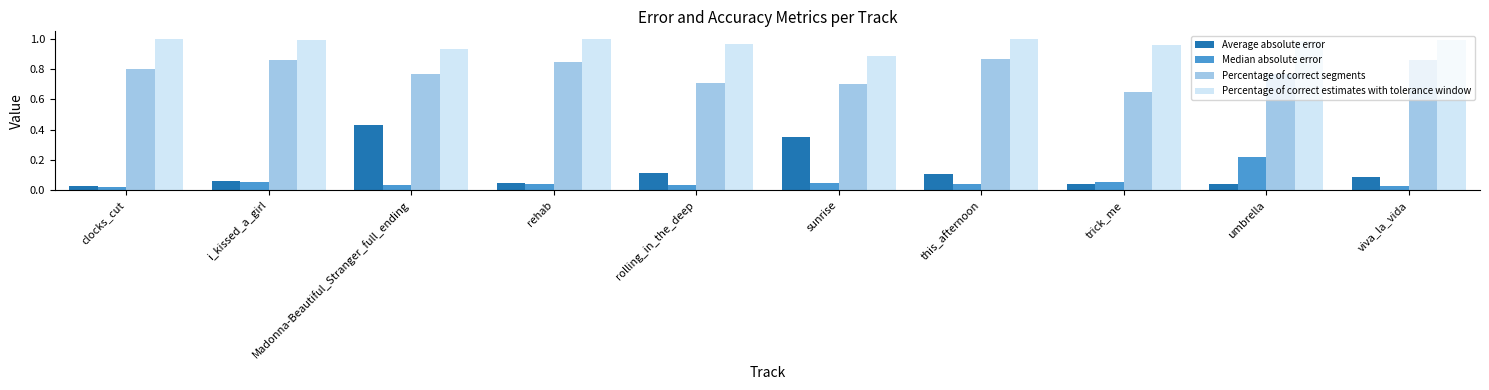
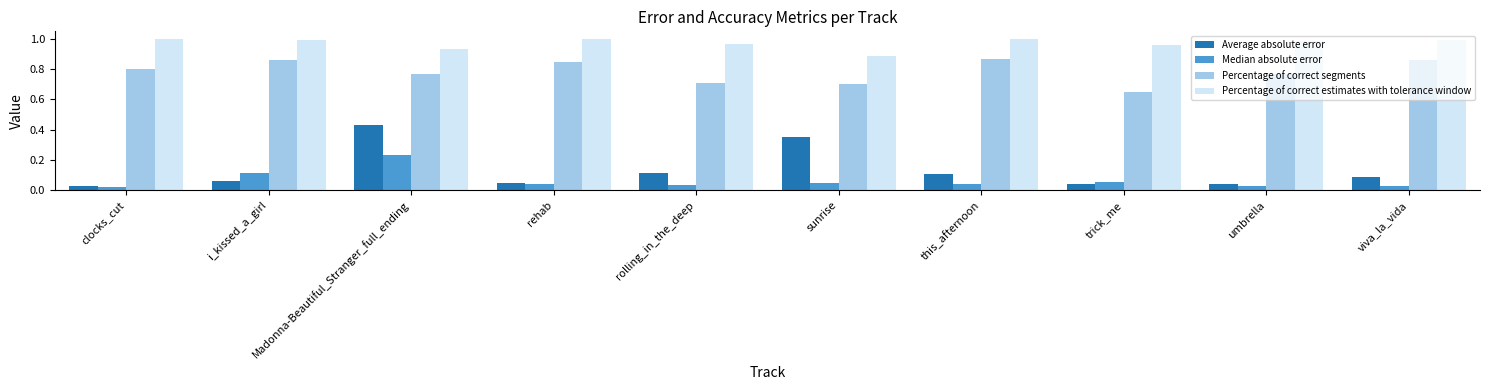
Median absolute error, i_kissed_a_girl: 0.05 -> 0.11
Median absolute error, Madonna-Beautiful_Stranger_full_ending: 0.04 -> 0.23
Median absolute error, umbrella: 0.22 -> 0.03
